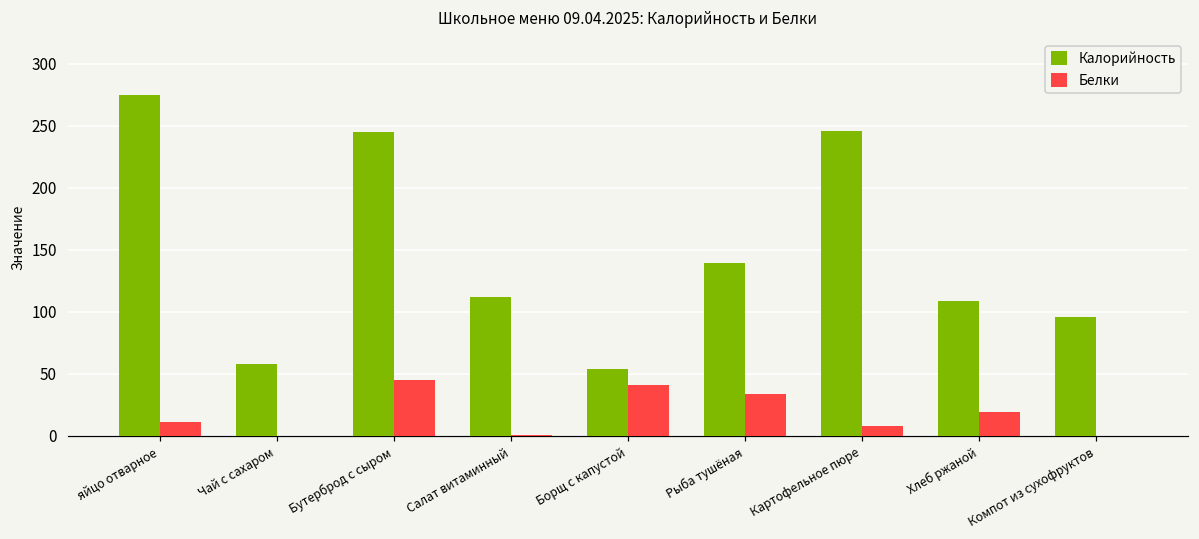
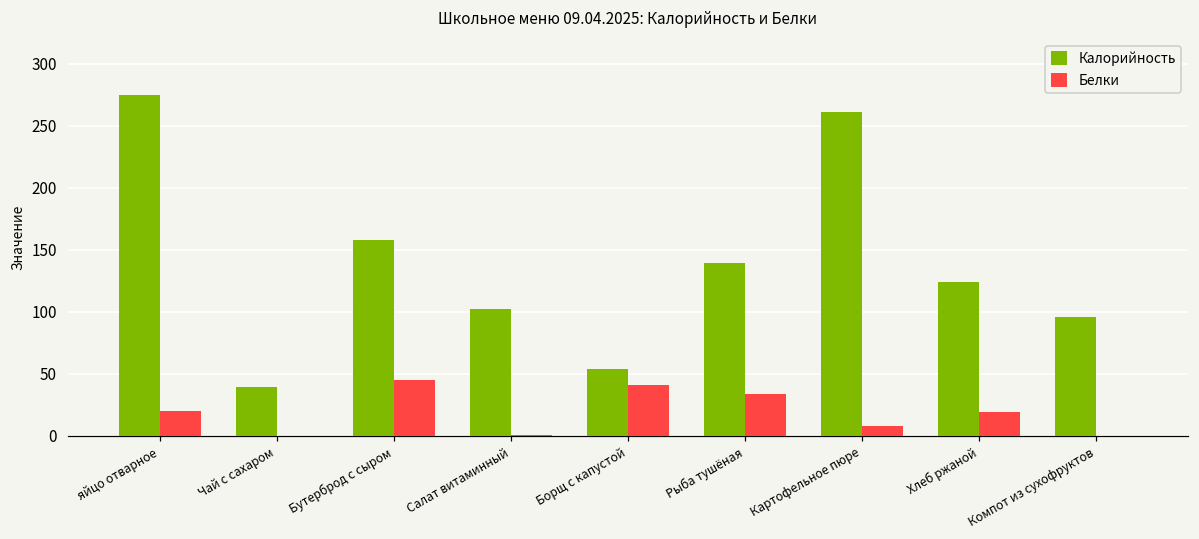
Белки, яйцо отварное: 11 -> 20
Калорийность, Чай с сахаром: 58 -> 39
Калорийность, Бутерброд с сыром: 245 -> 158
Калорийность, Салат витаминный: 112 -> 102
Калорийность, Картофельное пюре: 246 -> 261
Калорийность, Хлеб ржаной: 109 -> 124
